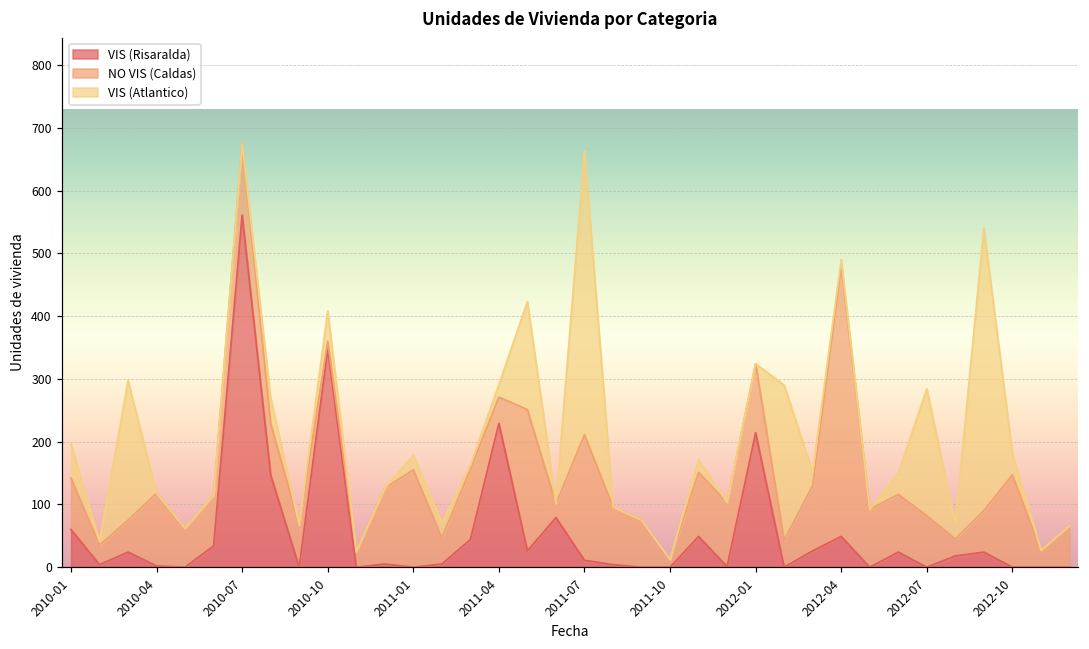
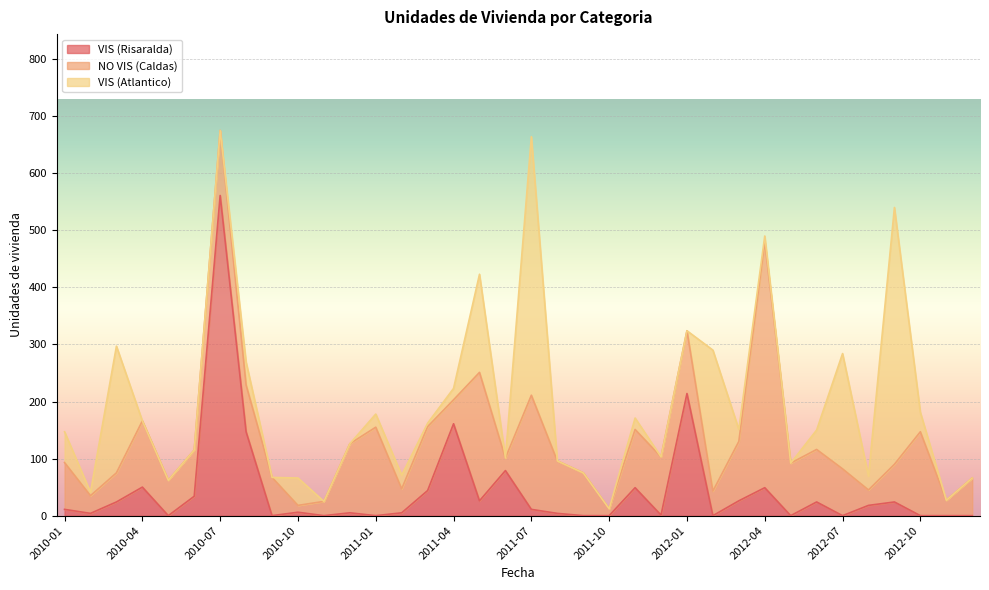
VIS (Risaralda), 2010-01: 60 -> 10
VIS (Risaralda), 2010-04: 0 -> 50
VIS (Risaralda), 2010-10: 350 -> 10
VIS (Risaralda), 2011-04: 230 -> 160
